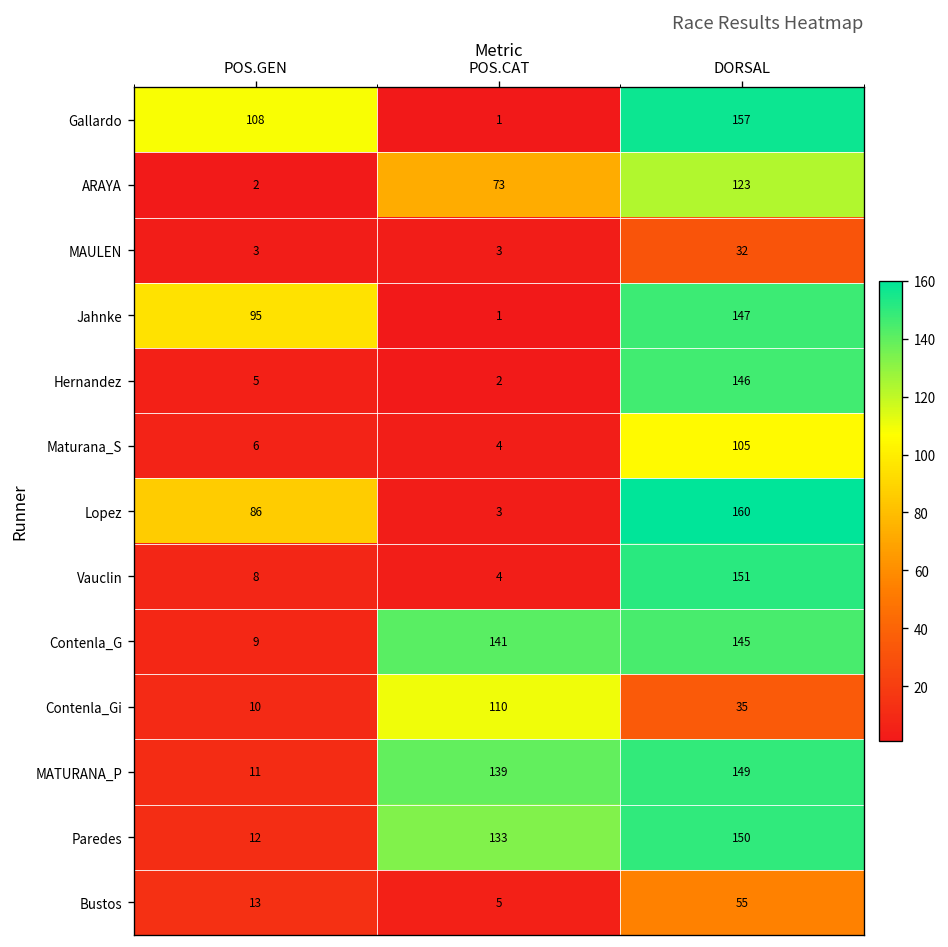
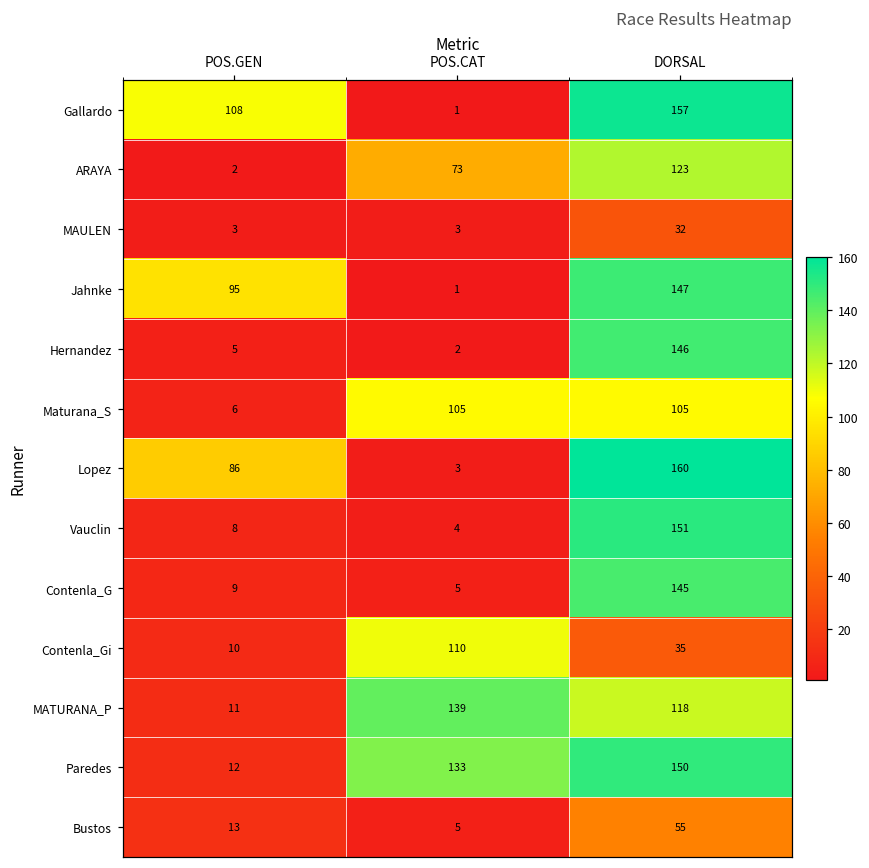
Maturana_S, POS.CAT: 4 -> 105
Contenla_G, POS.CAT: 141 -> 5
MATURANA_P, DORSAL: 149 -> 118
